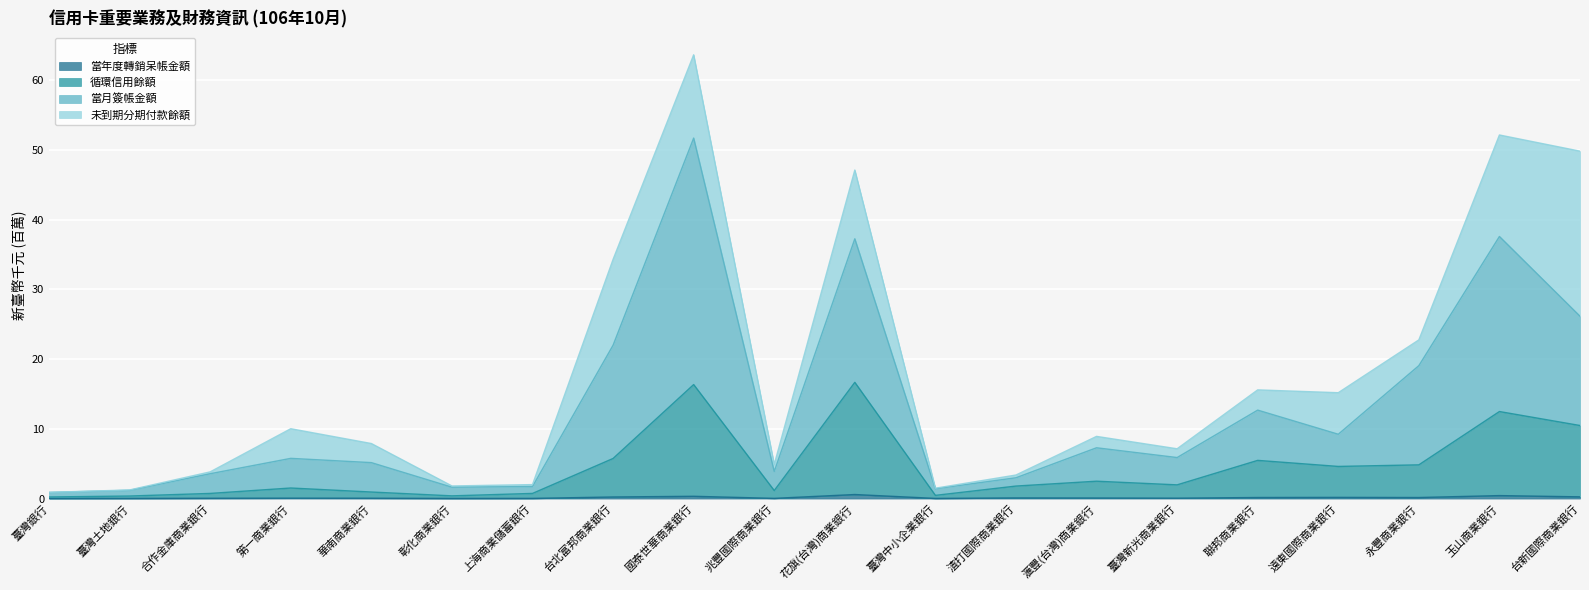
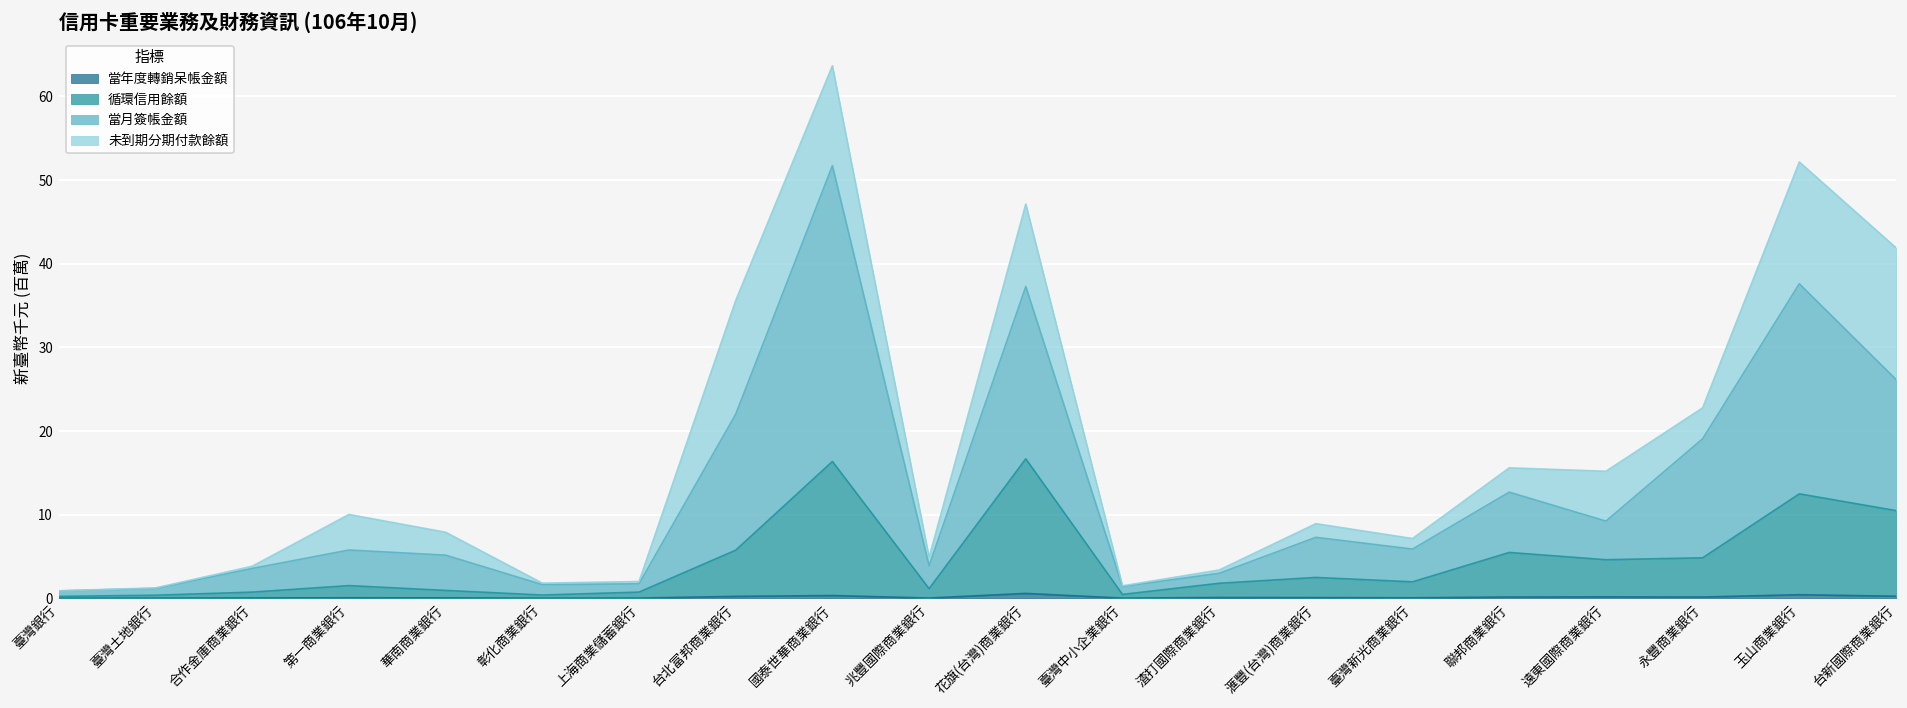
未到期分期付款餘額, 台北富邦商業銀行: 12 -> 14
未到期分期付款餘額, 台新國際商業銀行: 24 -> 16
